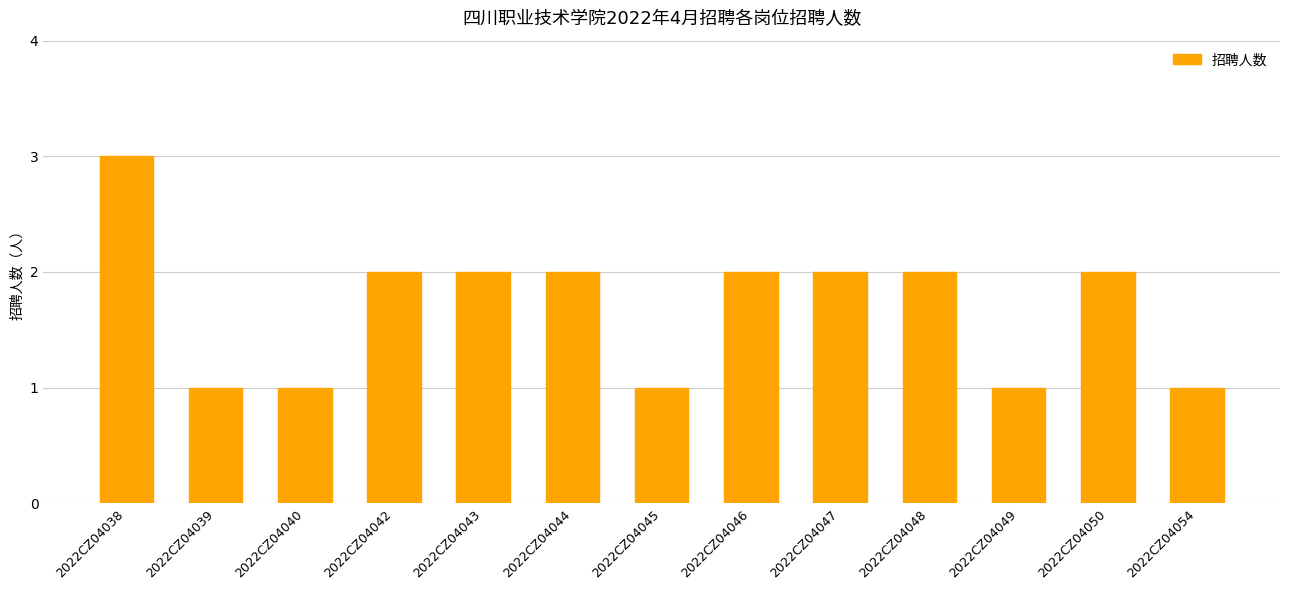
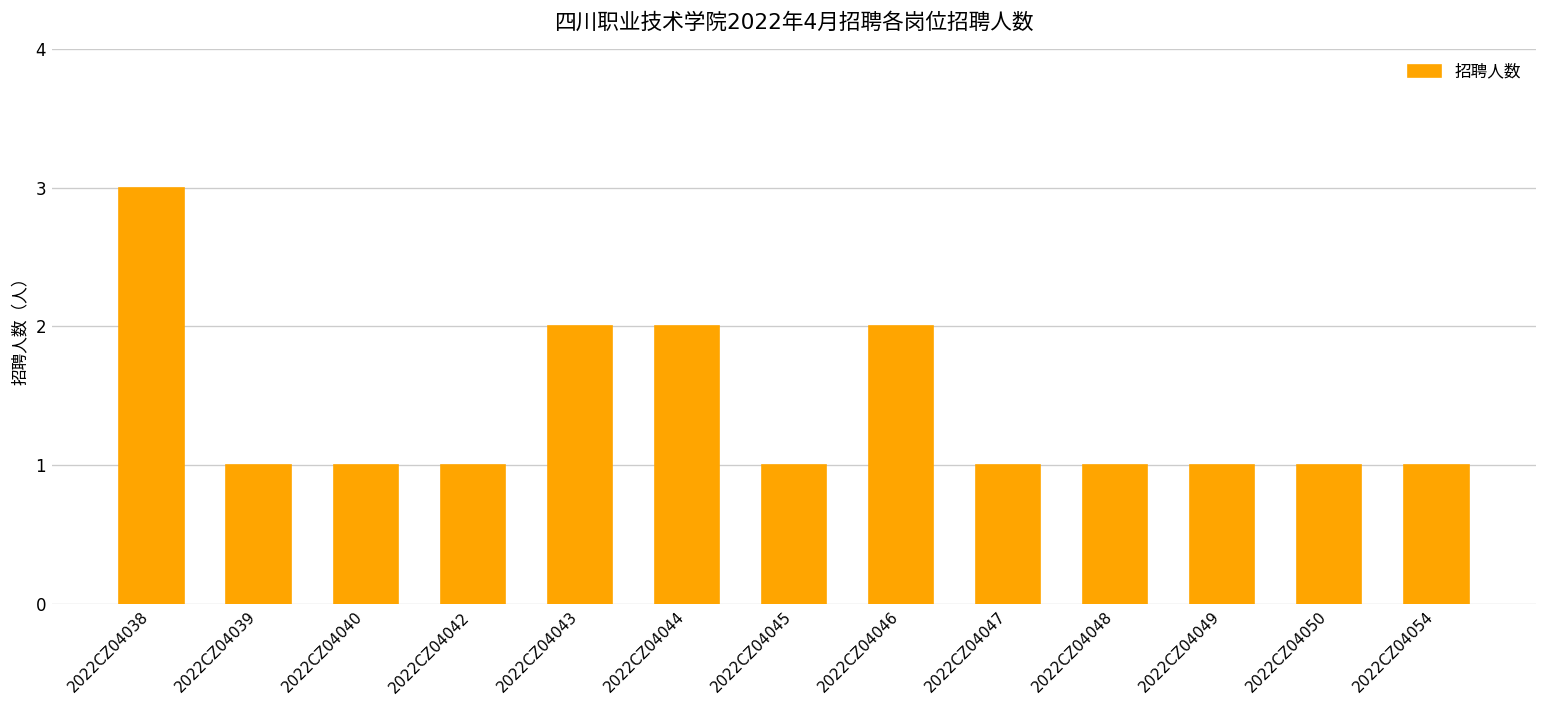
2022CZ04042: 2 -> 1
2022CZ04047: 2 -> 1
2022CZ04048: 2 -> 1
2022CZ04050: 2 -> 1
